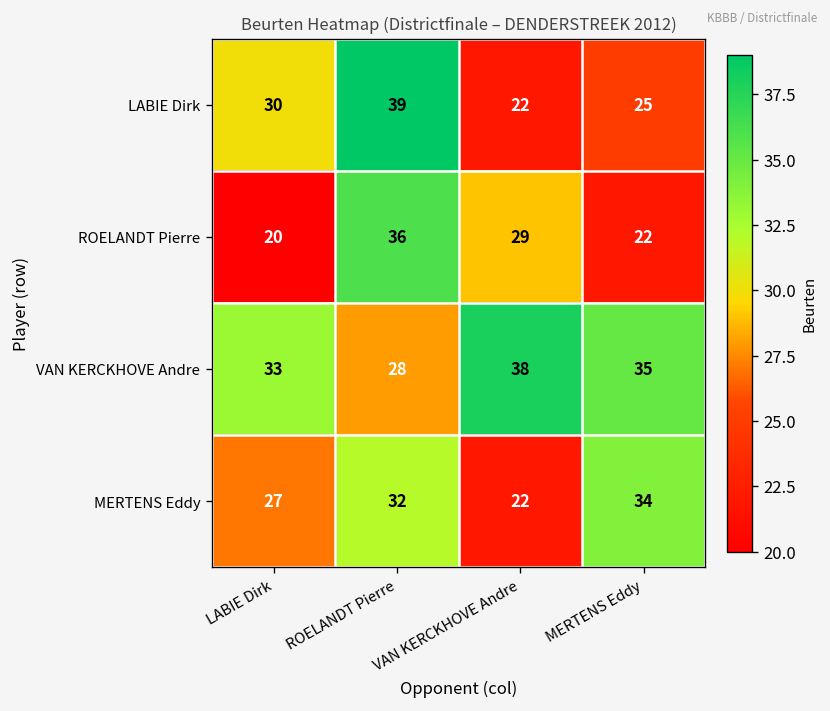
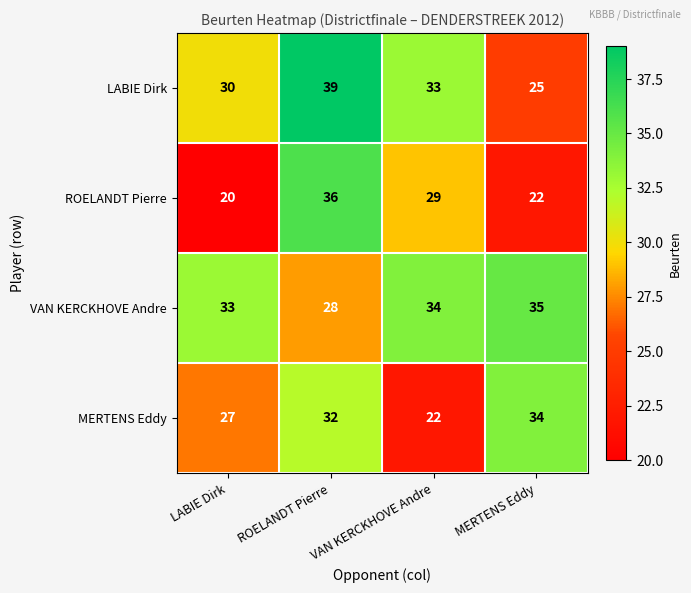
LABIE Dirk, VAN KERCKHOVE Andre: 22 -> 33
VAN KERCKHOVE Andre, VAN KERCKHOVE Andre: 38 -> 34
